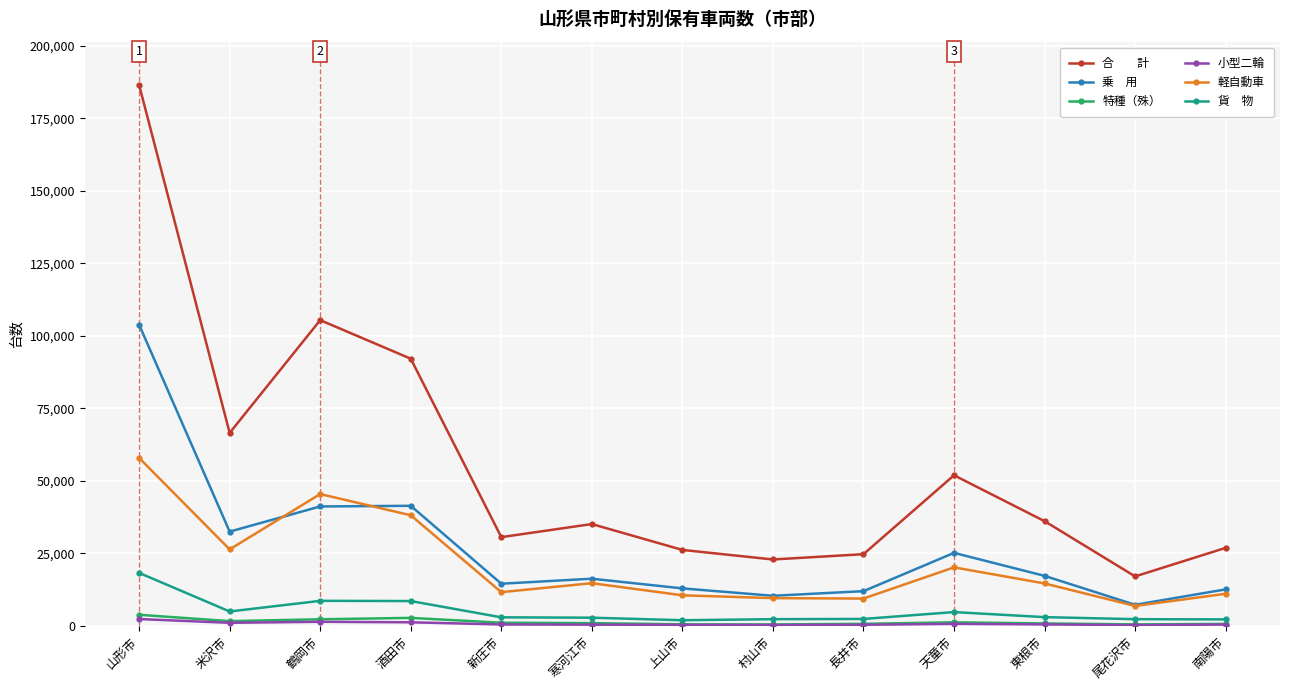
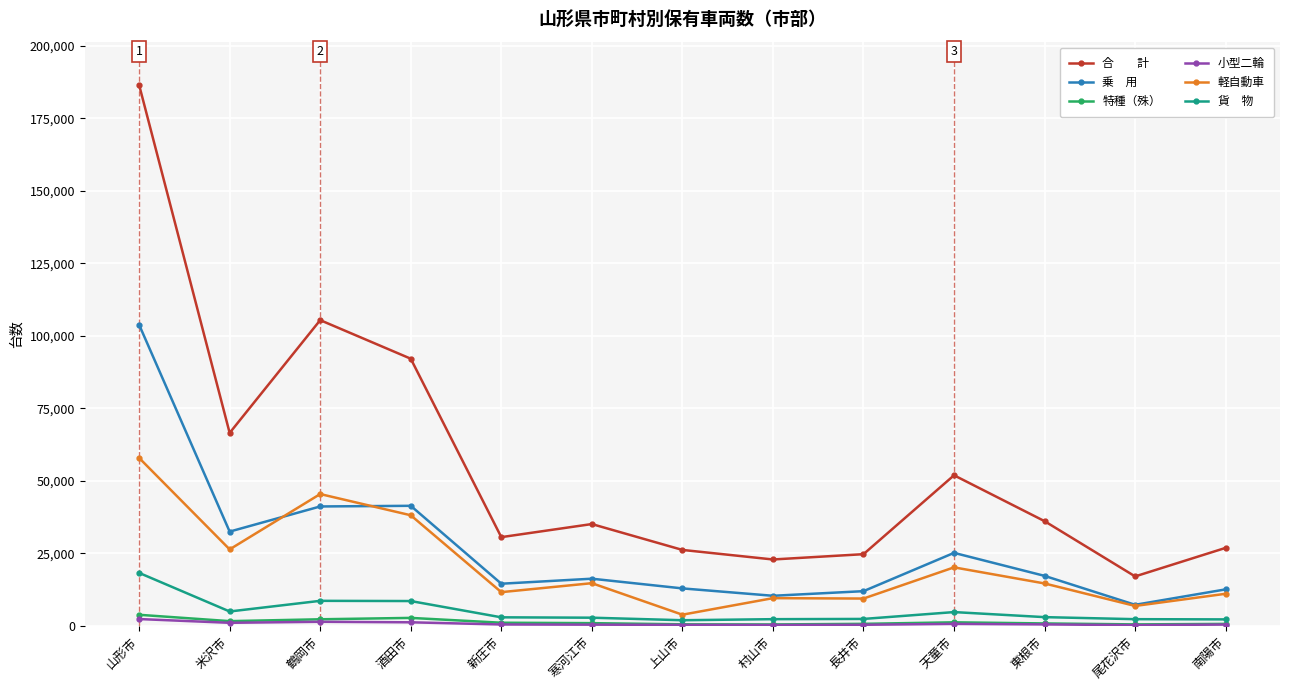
軽自動車, 上山市: 10,000 -> 4,000
